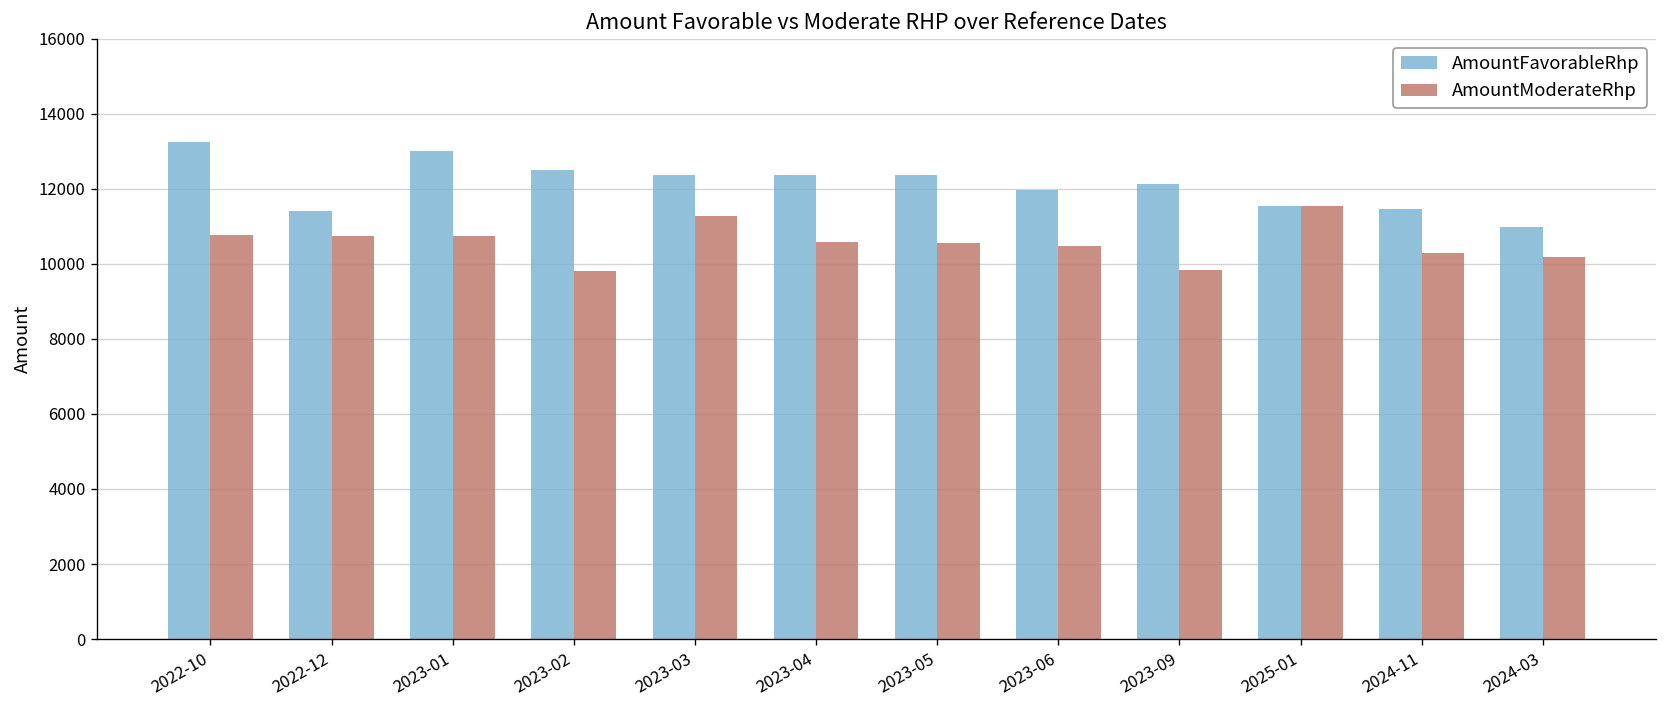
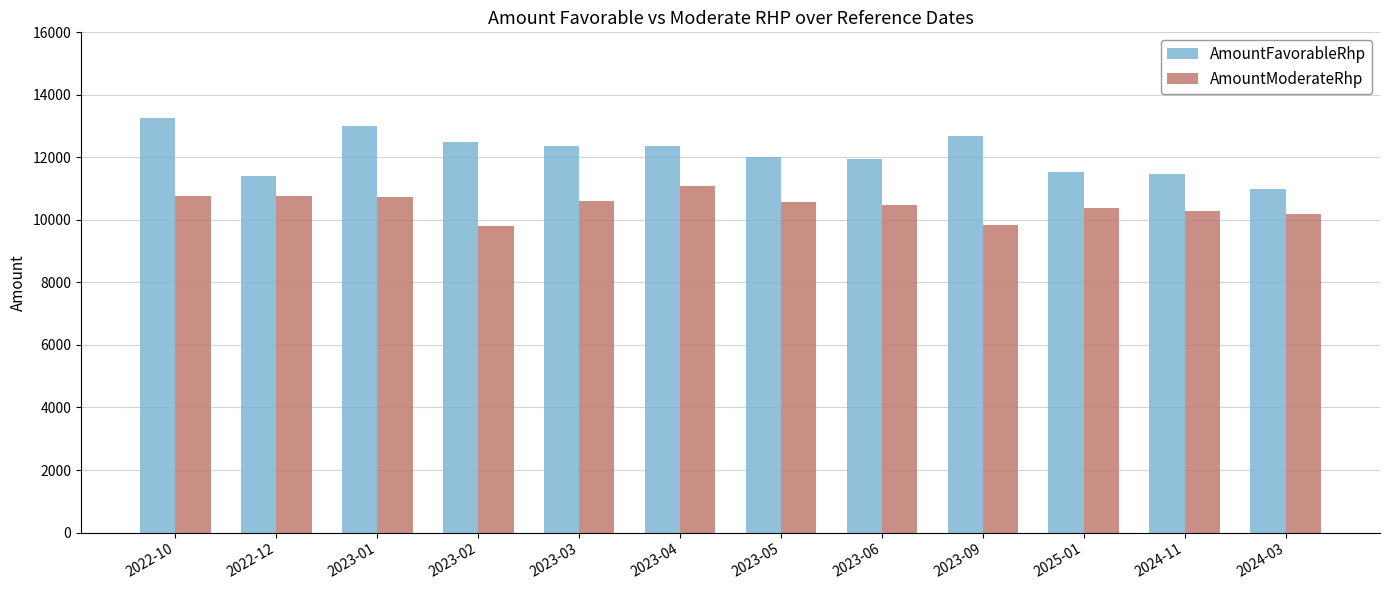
AmountModerateRhp, 2023-03: 11300 -> 10600
AmountModerateRhp, 2023-04: 10600 -> 11100
AmountFavorableRhp, 2023-05: 12400 -> 12000
AmountFavorableRhp, 2023-09: 12100 -> 12700
AmountModerateRhp, 2025-01: 11500 -> 10400
